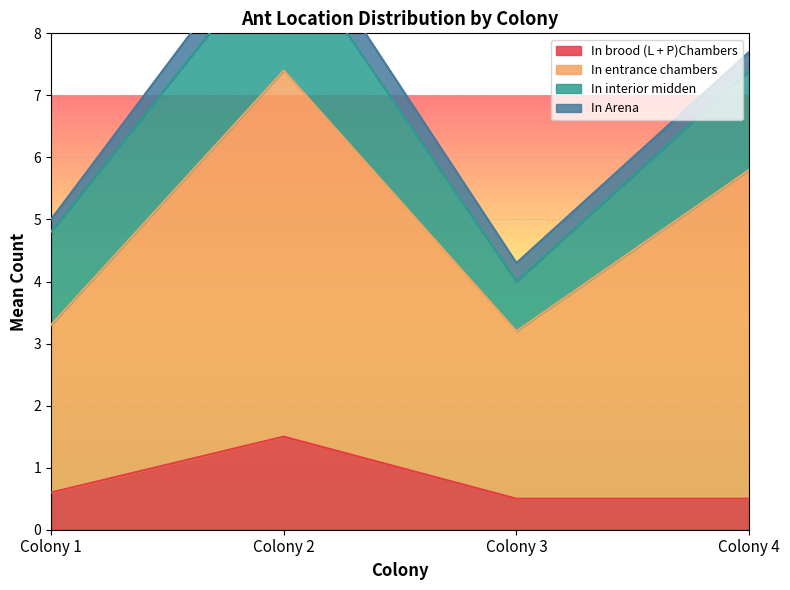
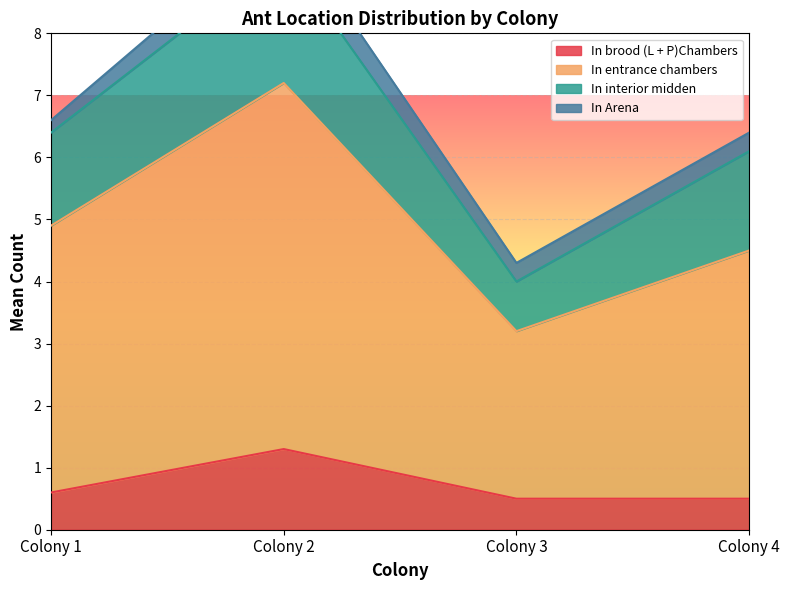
In entrance chambers, Colony 1: 2.7 -> 4.3
In brood (L + P)Chambers, Colony 2: 1.5 -> 1.3
In entrance chambers, Colony 4: 5.3 -> 4.0
